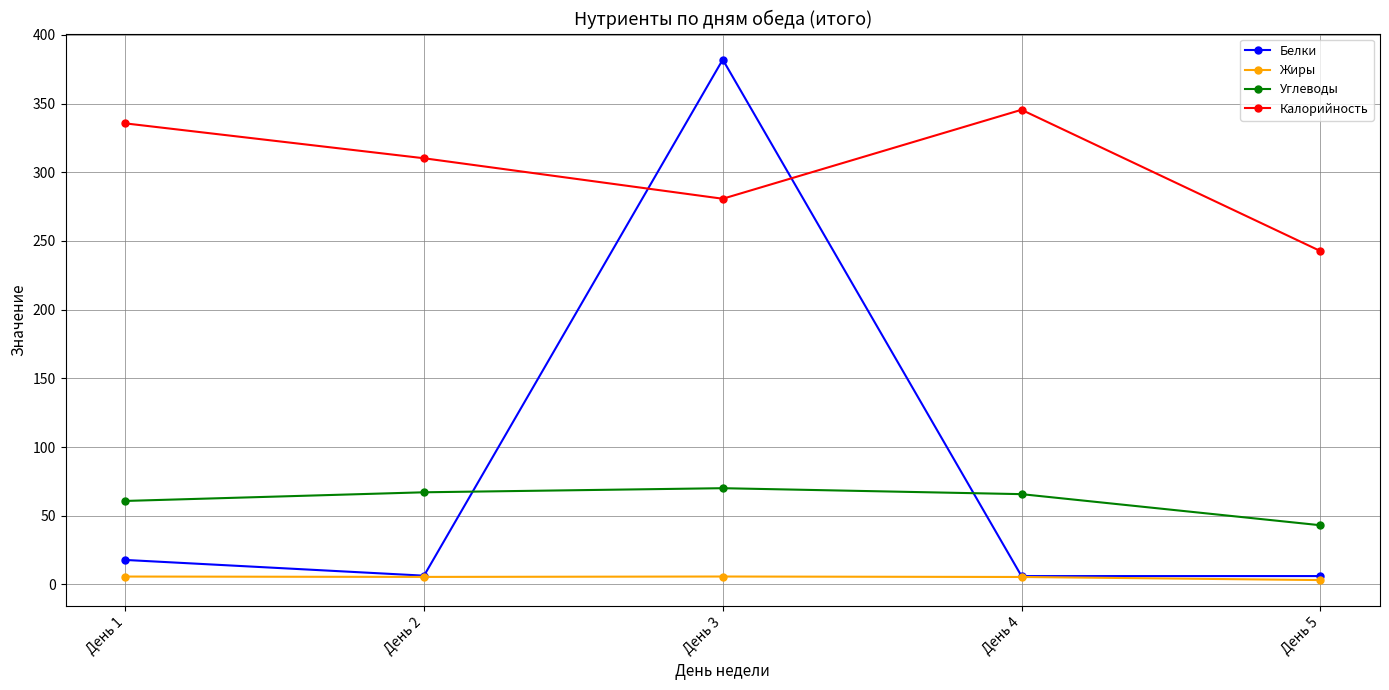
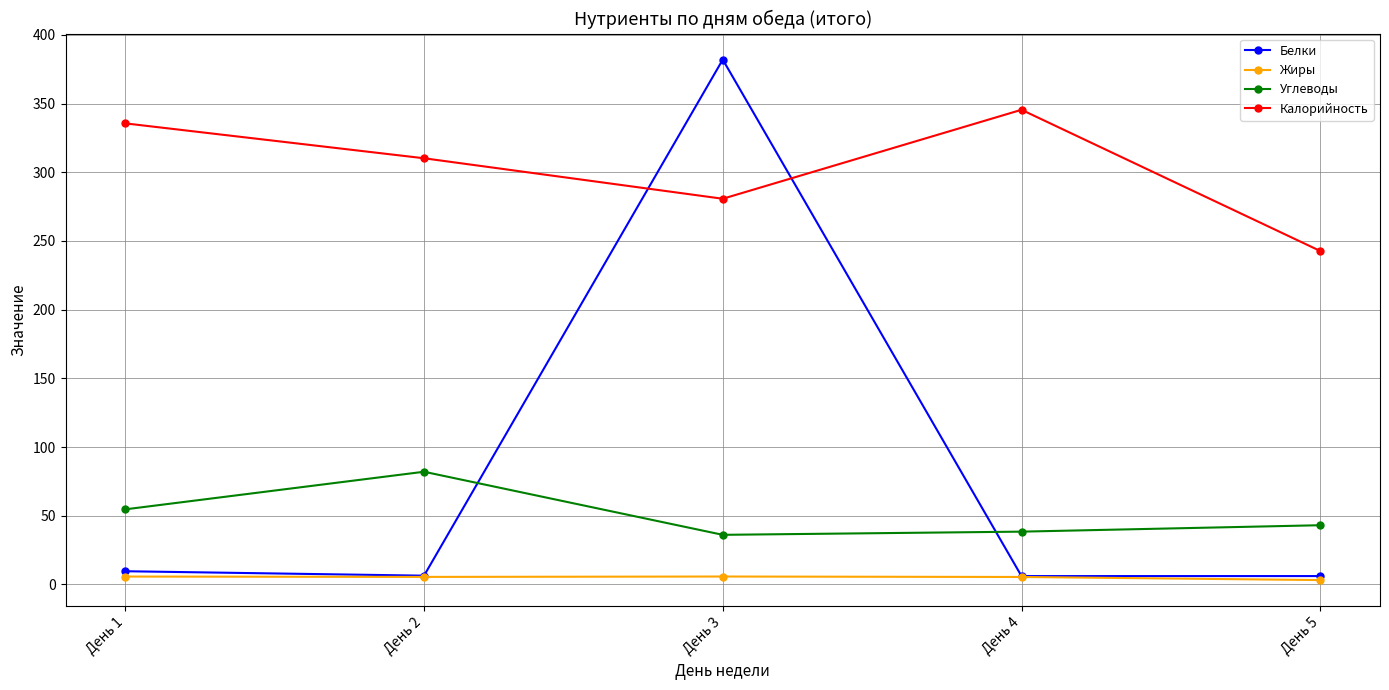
Белки, День 1: 18 -> 10
Углеводы, День 1: 61 -> 55
Углеводы, День 2: 67 -> 82
Углеводы, День 3: 70 -> 36
Углеводы, День 4: 66 -> 38
